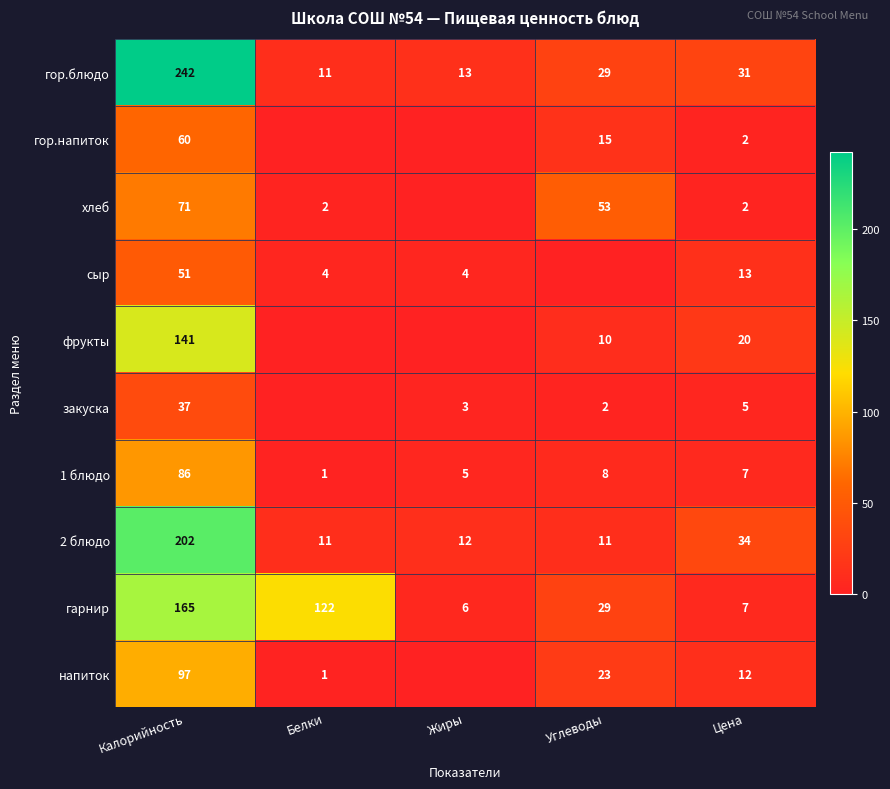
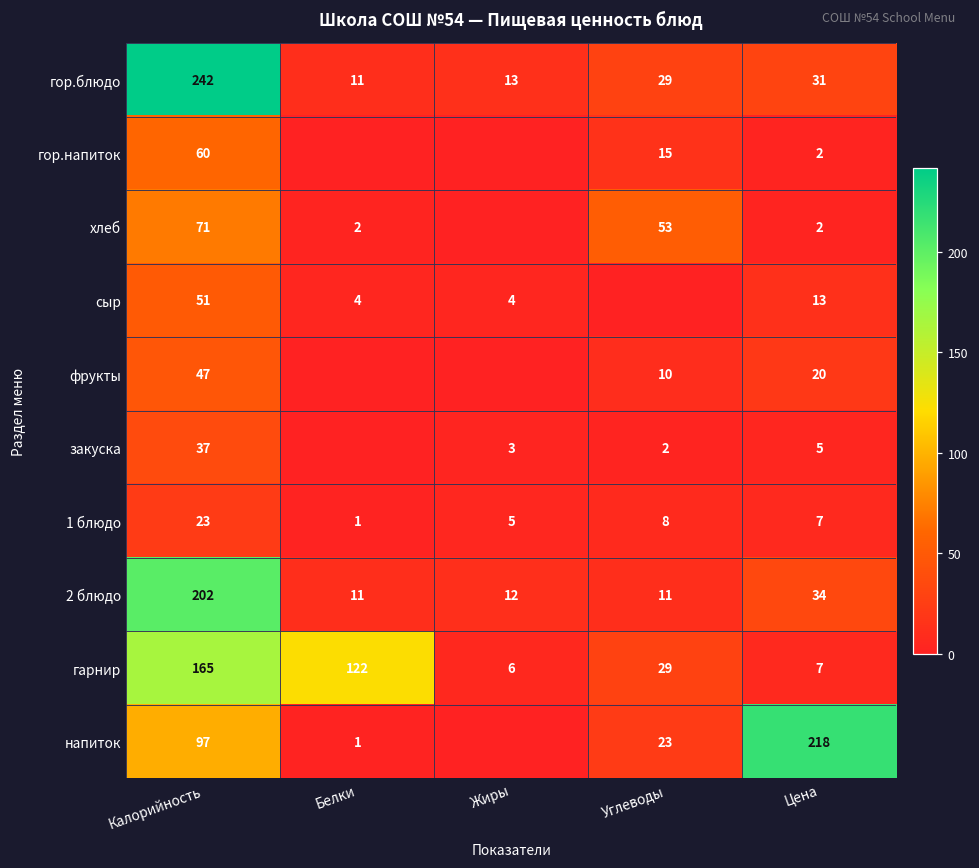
фрукты, Калорийность: 141 -> 47
1 блюдо, Калорийность: 86 -> 23
напиток, Цена: 12 -> 218
